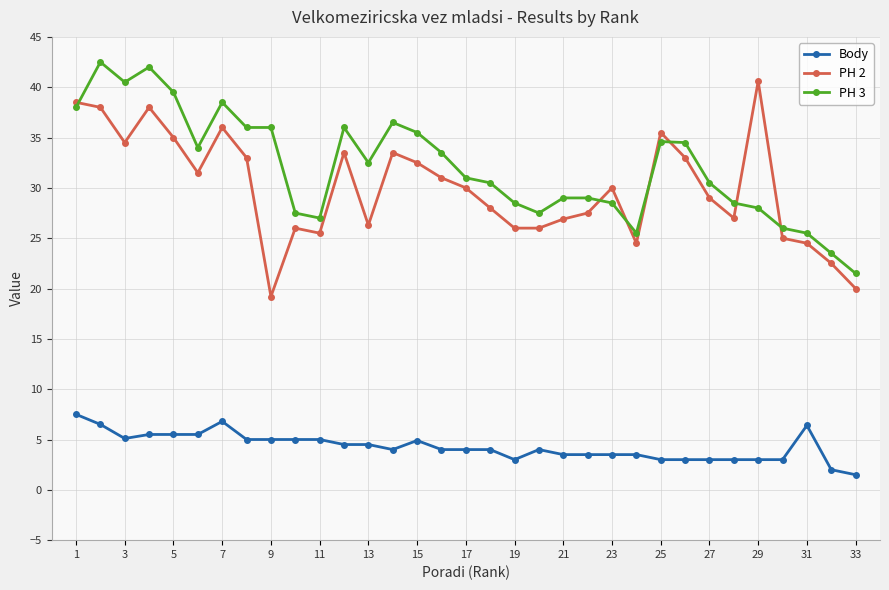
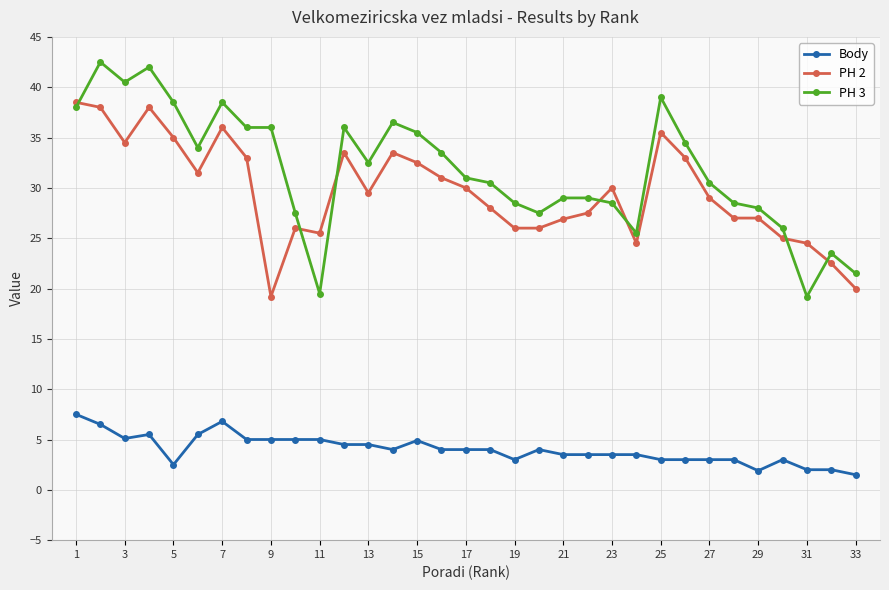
Body, 5: 5.5 -> 2.5
PH 3, 5: 39.5 -> 38.5
PH 3, 11: 27.0 -> 19.5
PH 2, 13: 26.3 -> 29.5
PH 3, 25: 34.6 -> 39.0
Body, 29: 3.0 -> 1.9
PH 2, 29: 40.6 -> 27.0
Body, 31: 6.4 -> 2.0
PH 3, 31: 25.5 -> 19.2
